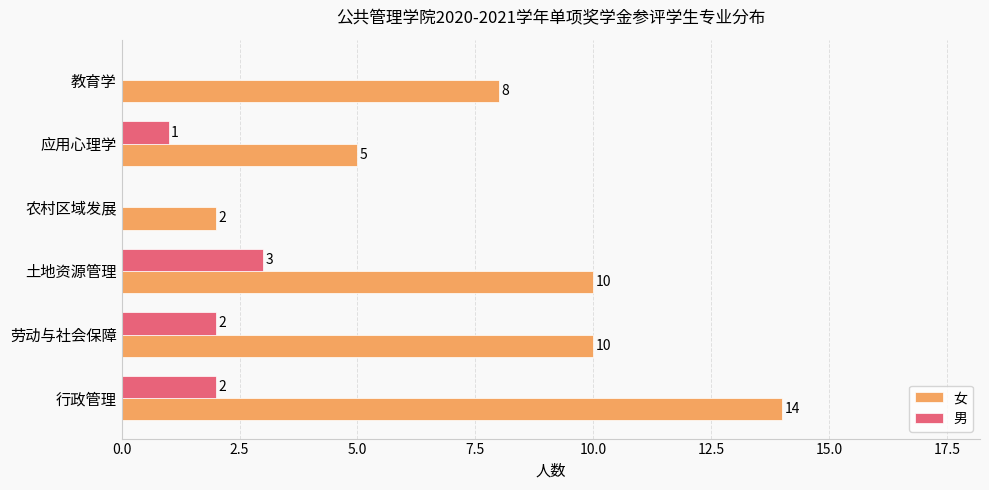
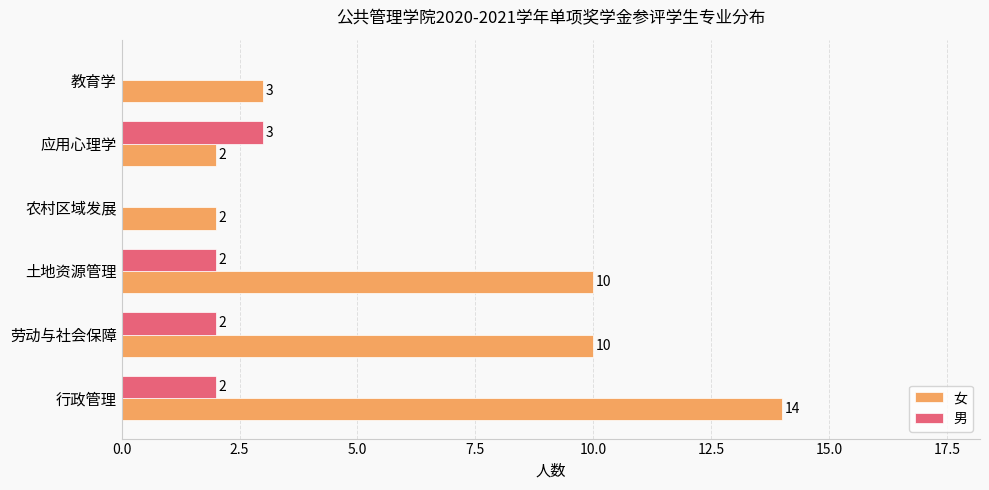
女, 教育学: 8 -> 3
男, 应用心理学: 1 -> 3
女, 应用心理学: 5 -> 2
男, 土地资源管理: 3 -> 2
